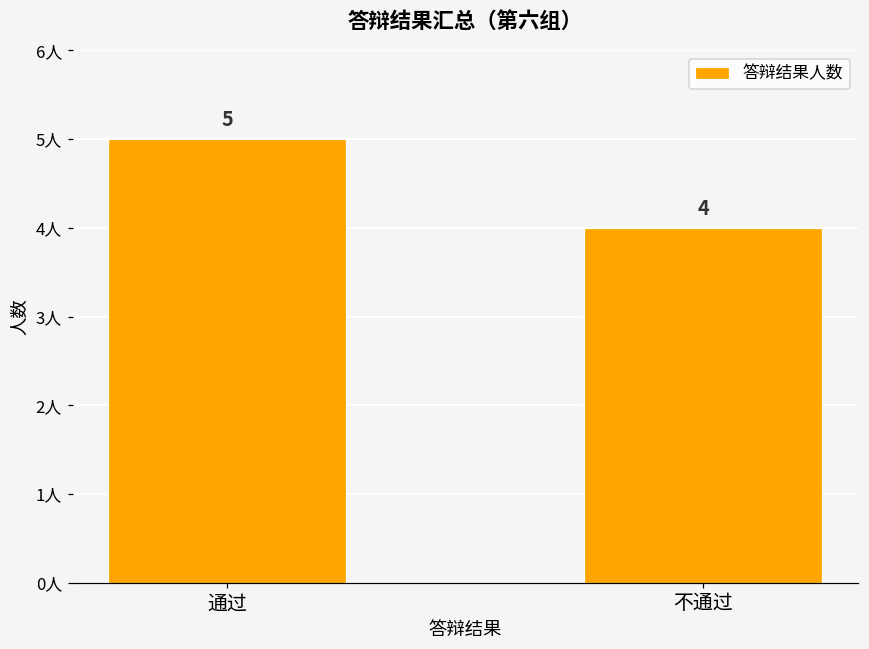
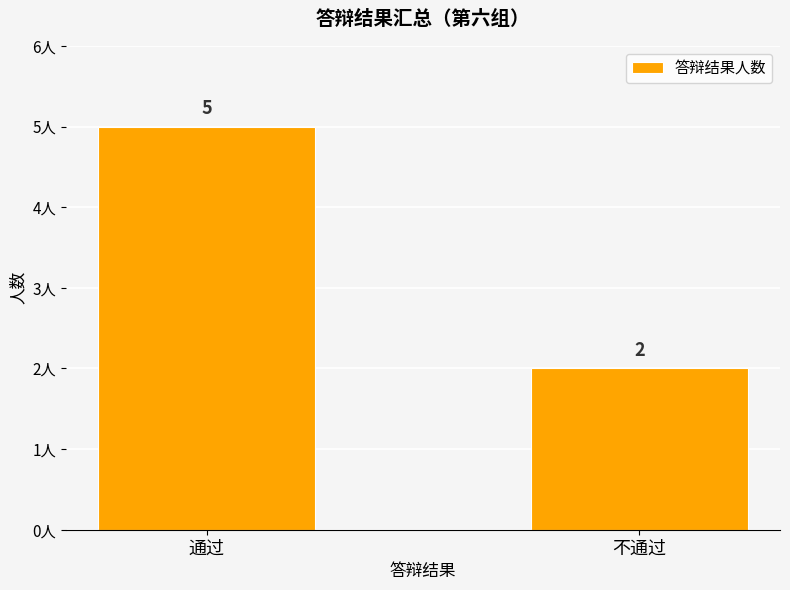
不通过: 4 -> 2
